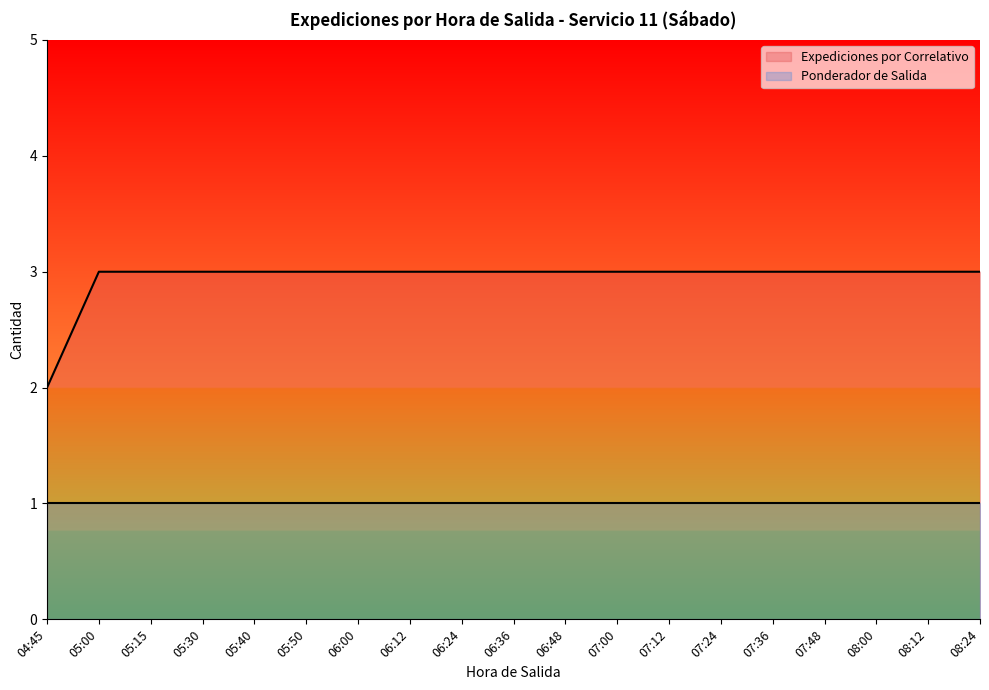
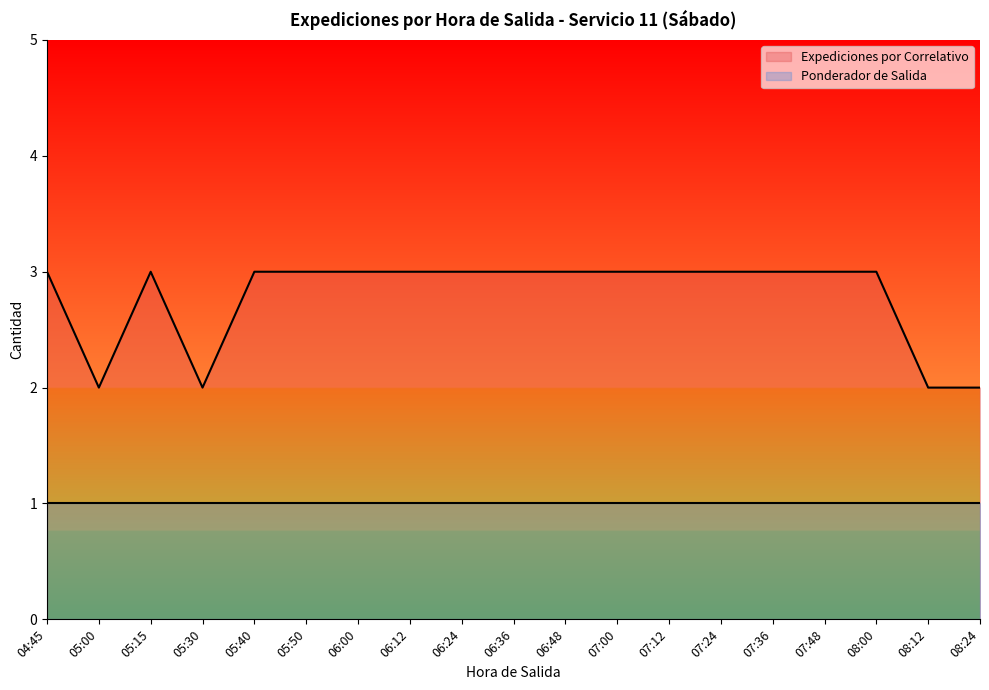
Expediciones por Correlativo, 04:45: 2 -> 3
Expediciones por Correlativo, 05:00: 3 -> 2
Expediciones por Correlativo, 05:30: 3 -> 2
Expediciones por Correlativo, 08:12: 3 -> 2
Expediciones por Correlativo, 08:24: 3 -> 2
